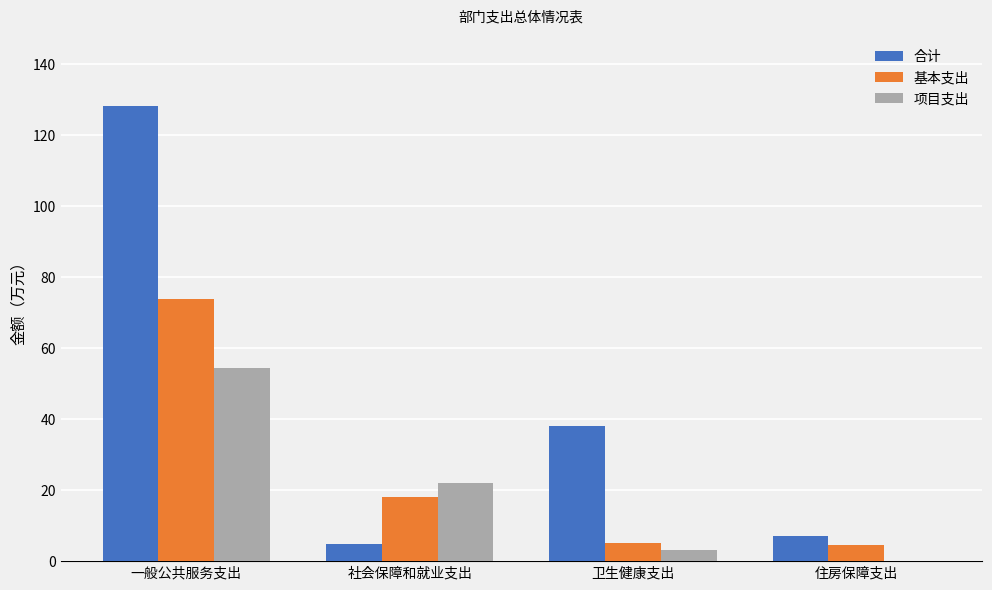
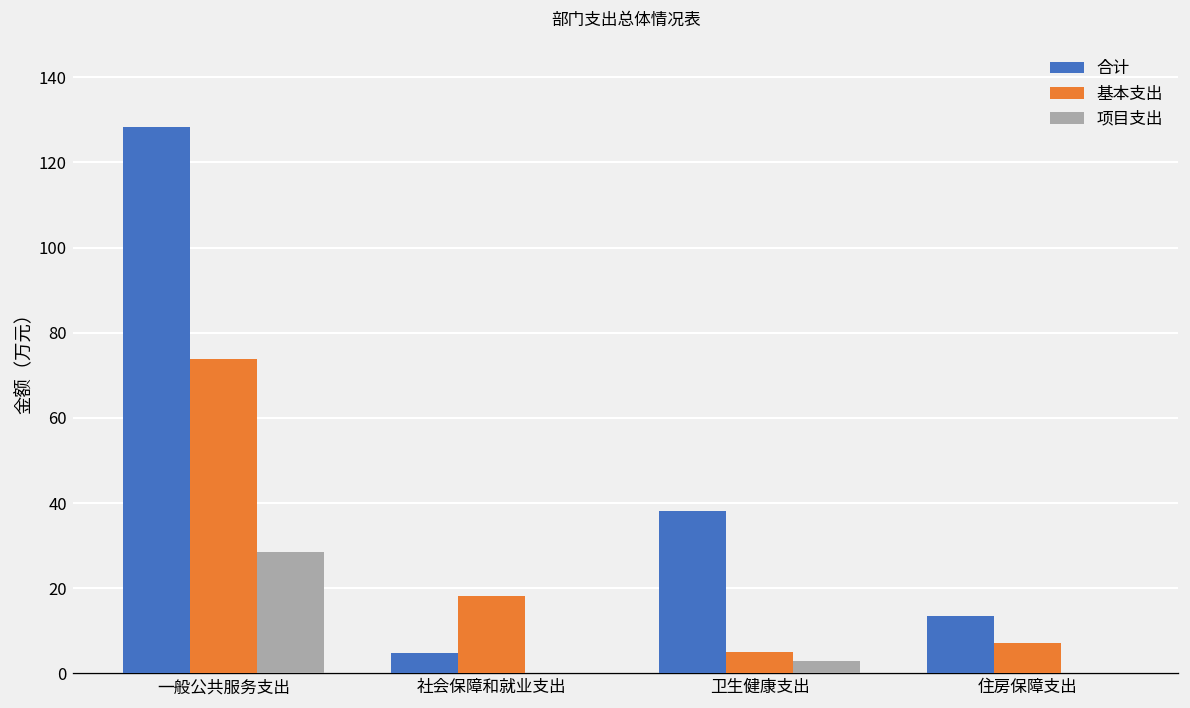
项目支出, 一般公共服务支出: 55 -> 28
项目支出, 社会保障和就业支出: 22 -> 0
合计, 住房保障支出: 7 -> 13
基本支出, 住房保障支出: 5 -> 7
